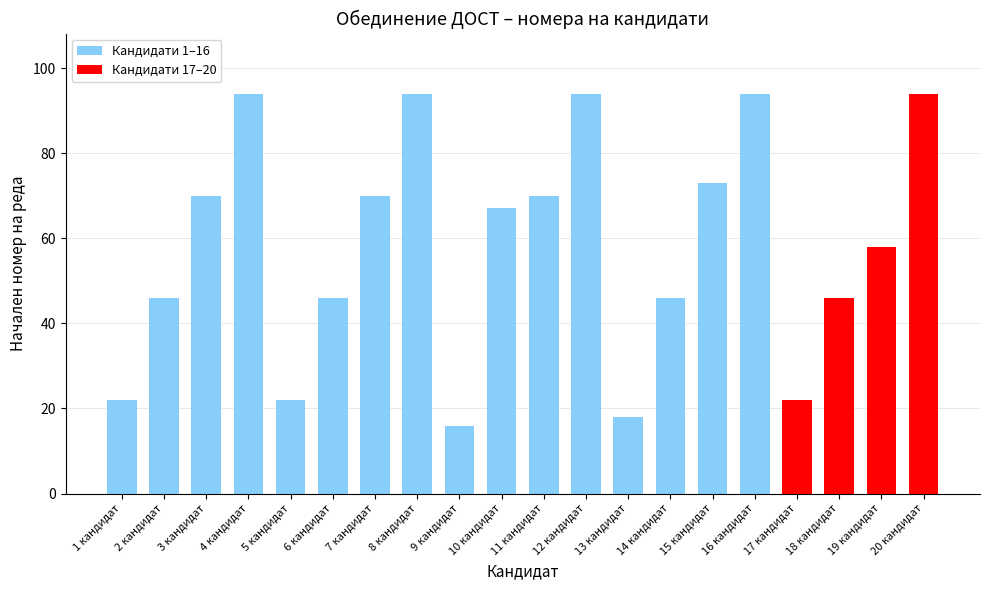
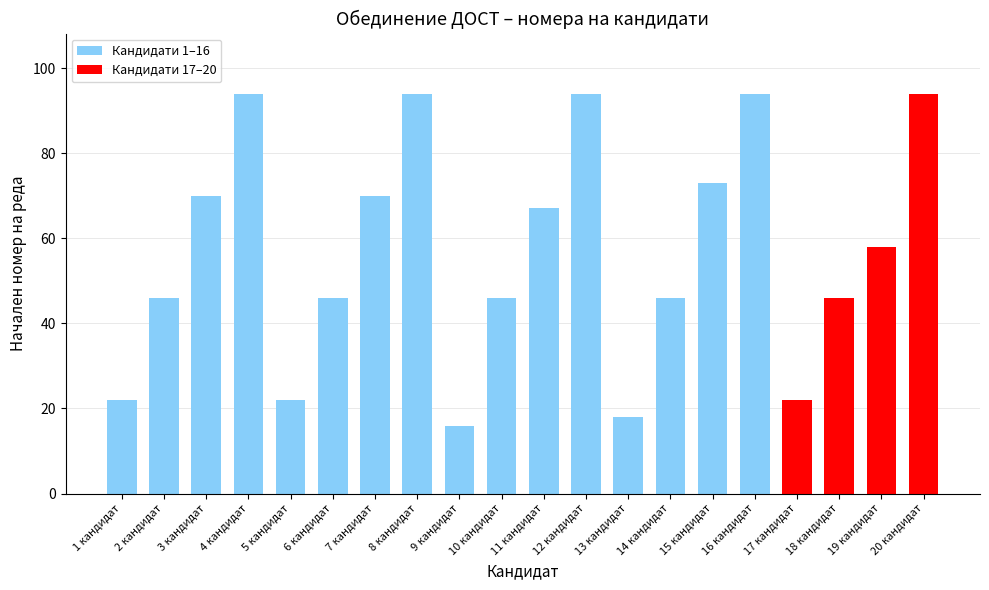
10 кандидат: 67 -> 46
11 кандидат: 70 -> 67
